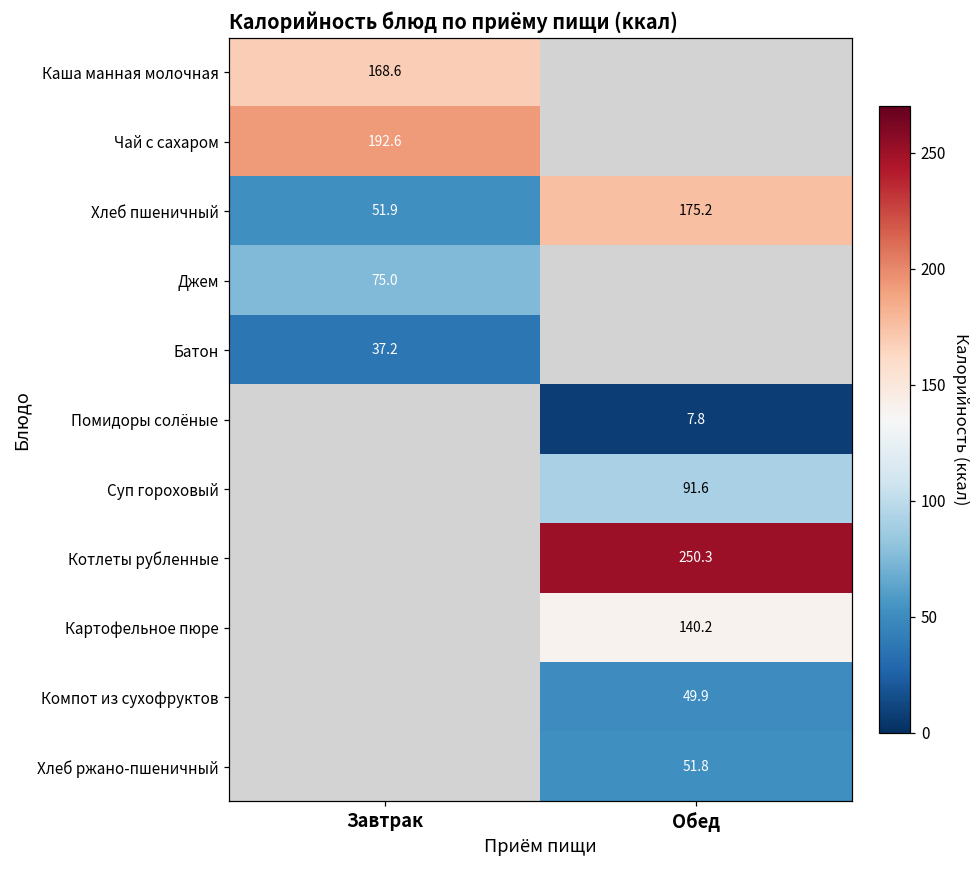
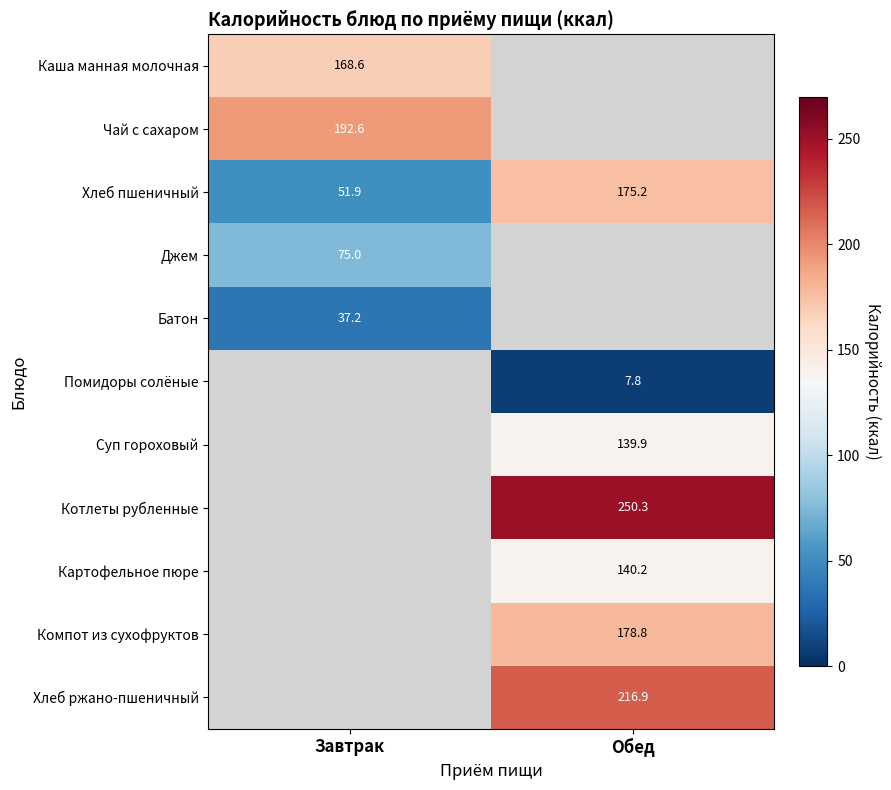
Суп гороховый, Обед: 91.6 -> 139.9
Компот из сухофруктов, Обед: 49.9 -> 178.8
Хлеб ржано-пшеничный, Обед: 51.8 -> 216.9
